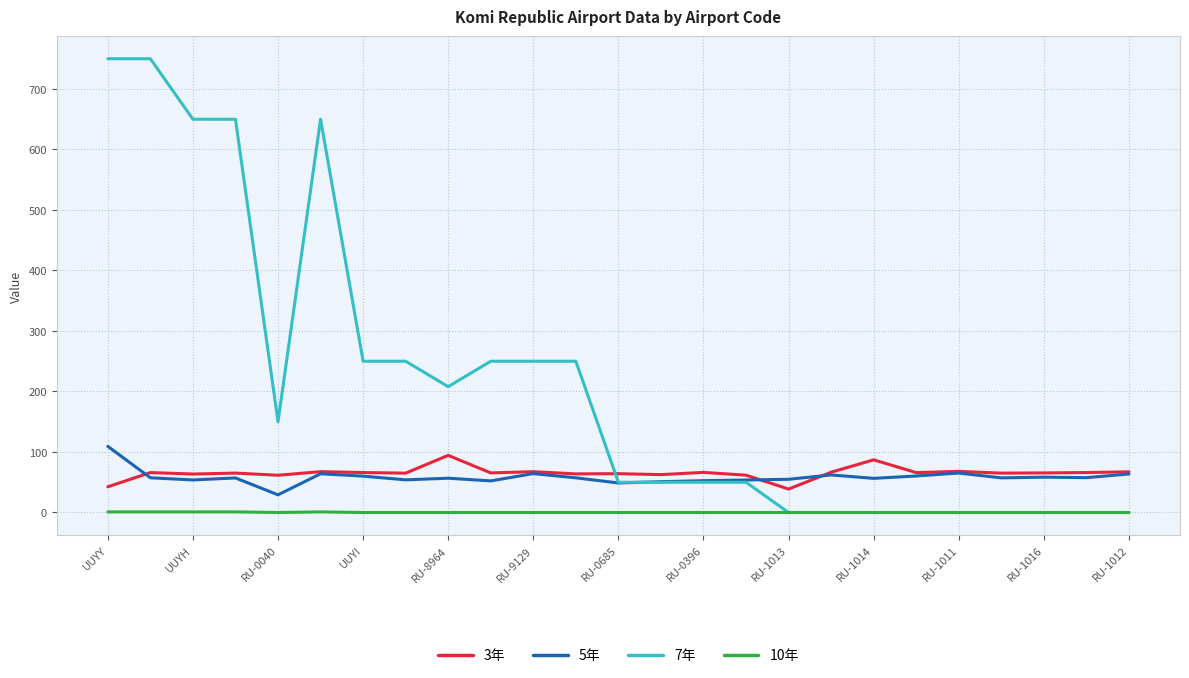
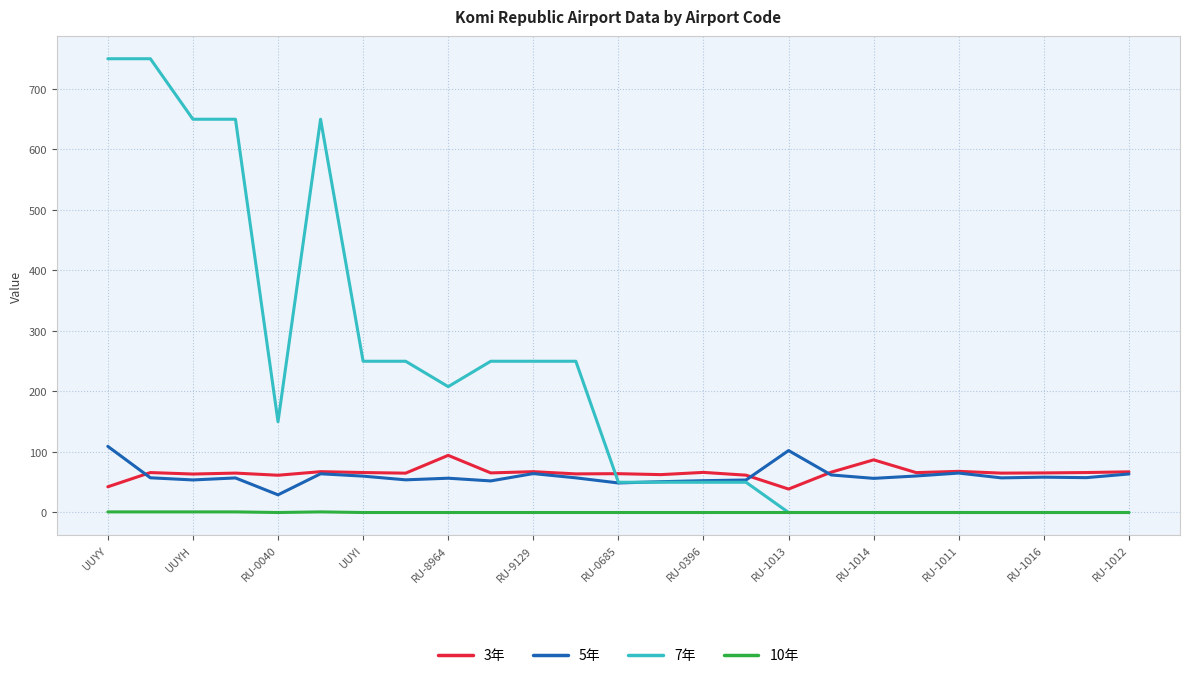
5年, RU-1013: 50 -> 100
